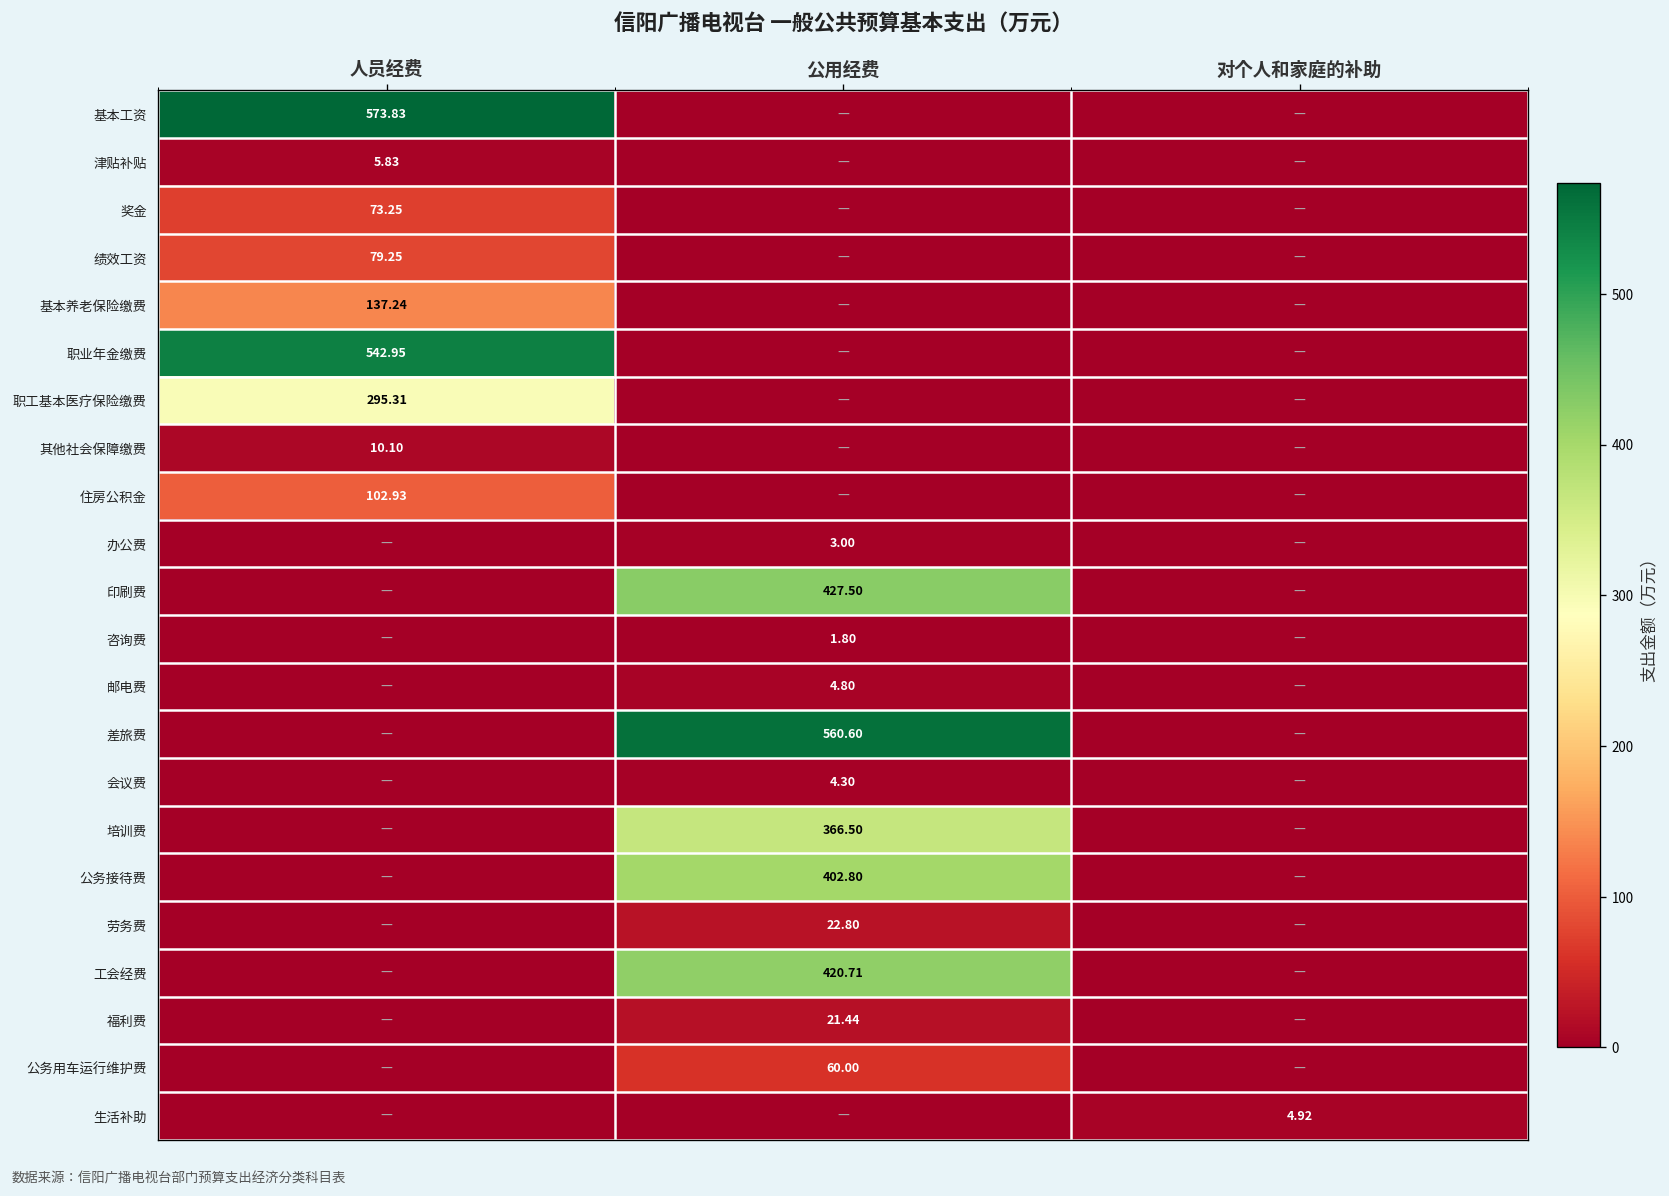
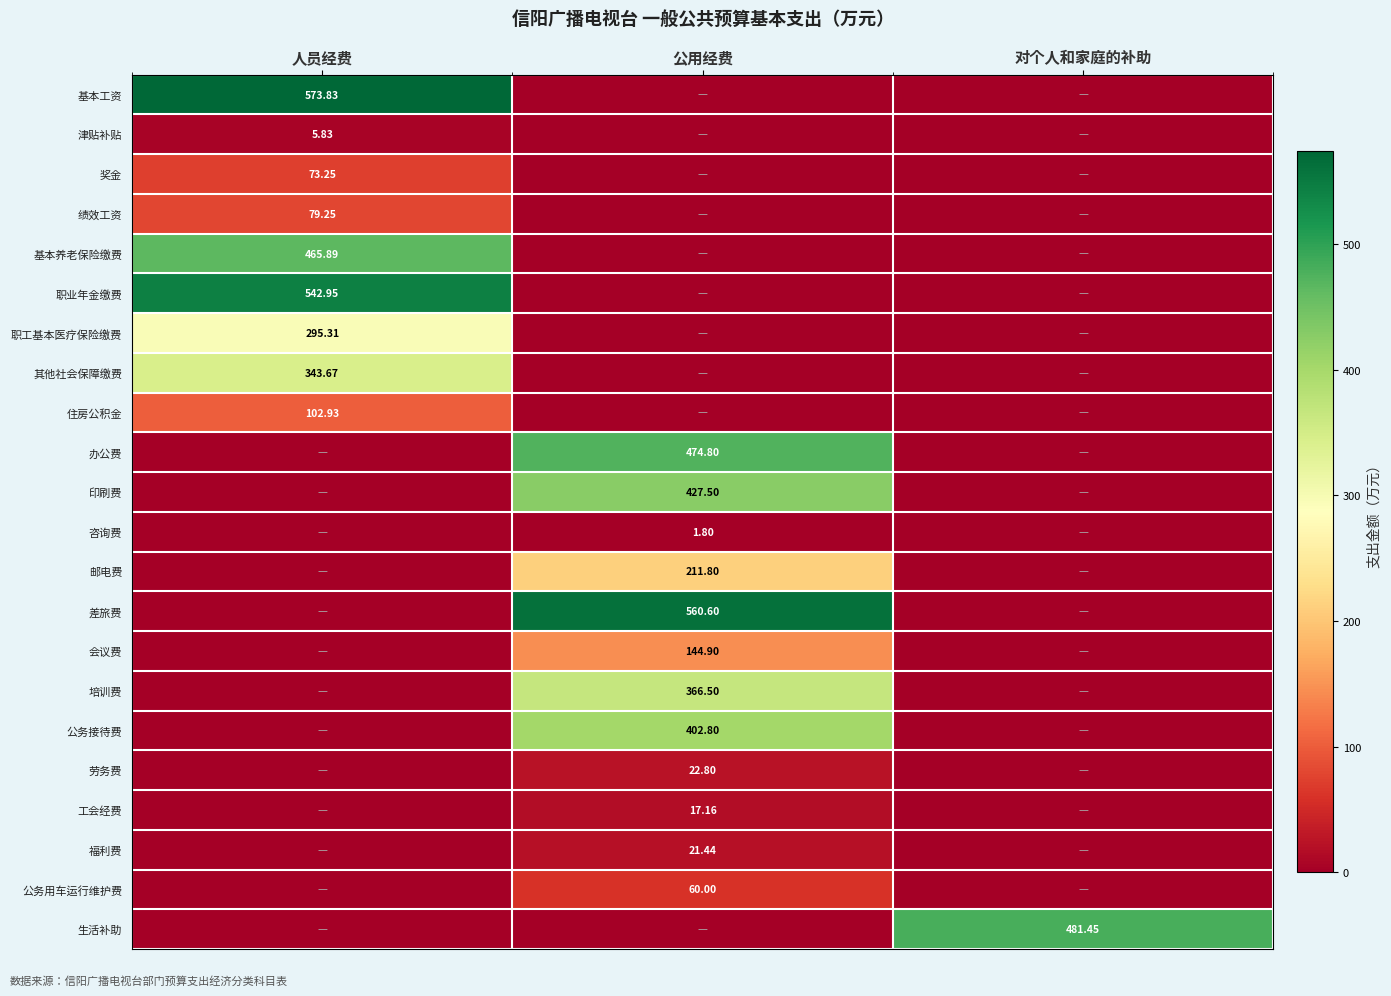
基本养老保险缴费, 人员经费: 137.24 -> 465.89
其他社会保障缴费, 人员经费: 10.10 -> 343.67
办公费, 公用经费: 3.00 -> 474.80
邮电费, 公用经费: 4.80 -> 211.80
会议费, 公用经费: 4.30 -> 144.90
工会经费, 公用经费: 420.71 -> 17.16
生活补助, 对个人和家庭的补助: 4.92 -> 481.45
